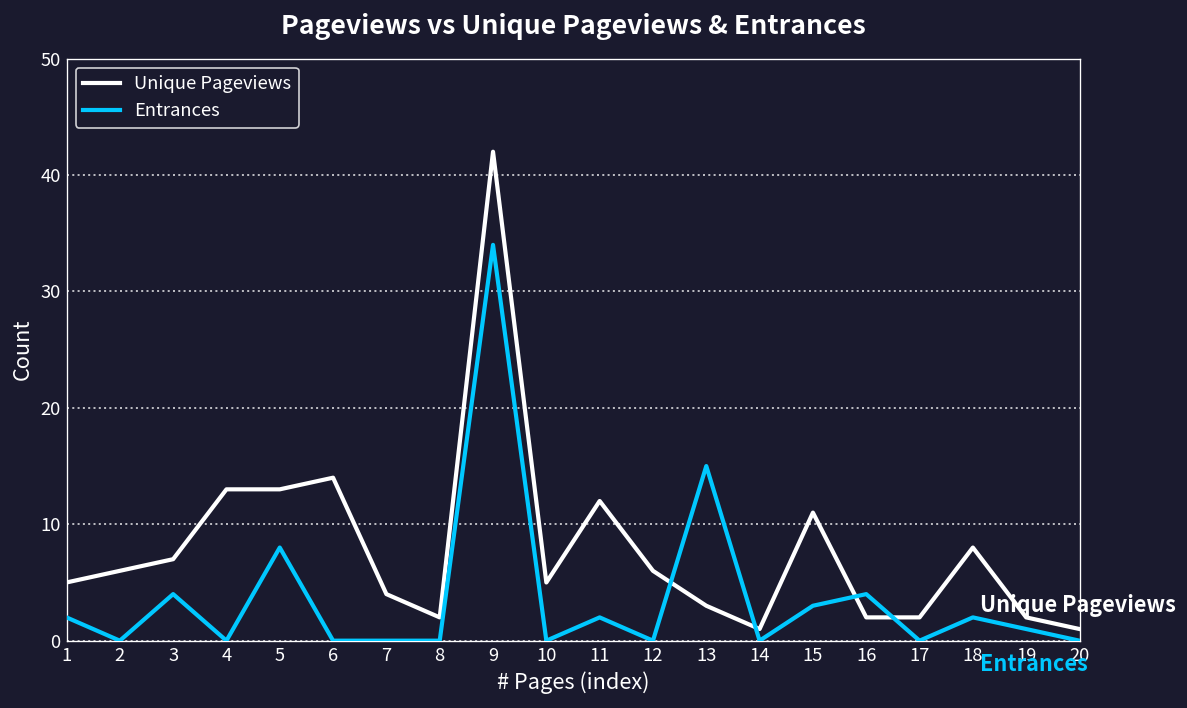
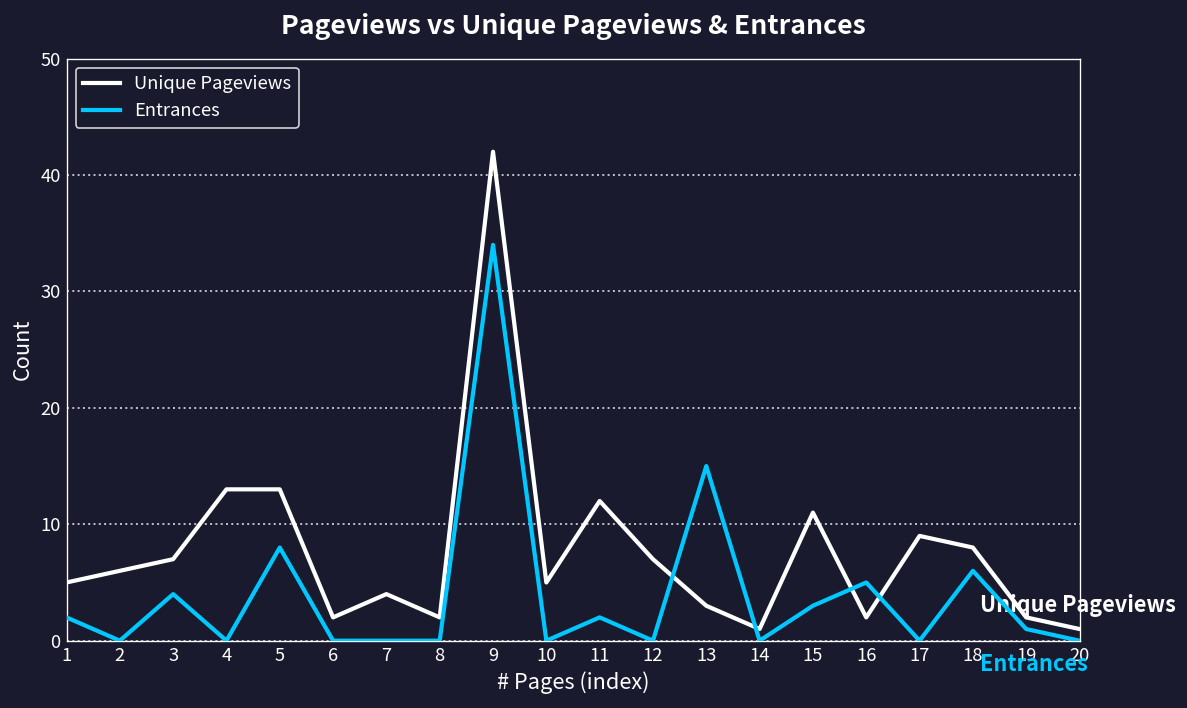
Unique Pageviews, 6: 14 -> 2
Unique Pageviews, 12: 6 -> 7
Entrances, 16: 4 -> 5
Unique Pageviews, 17: 2 -> 9
Entrances, 18: 2 -> 6
